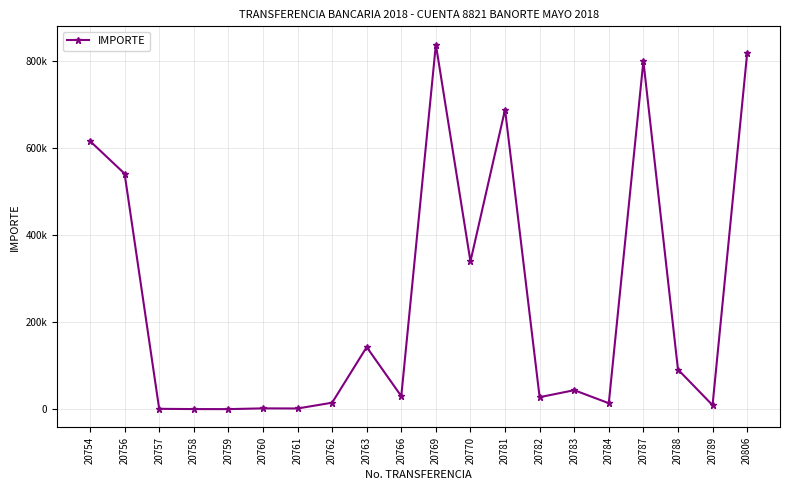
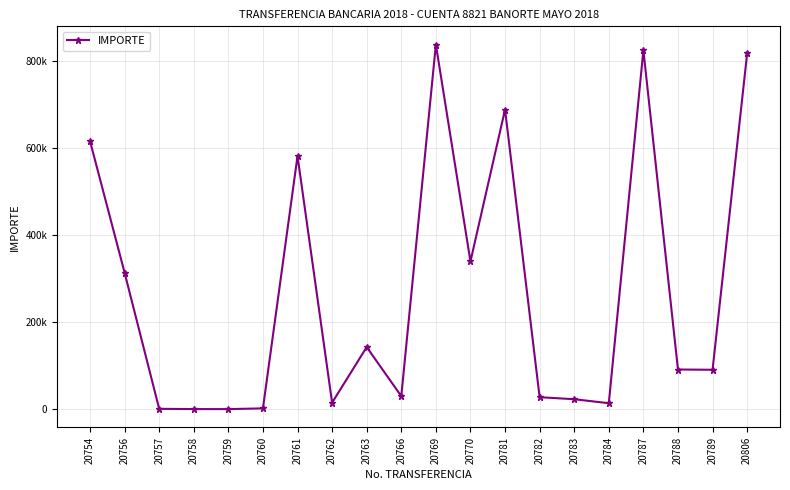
20756: 540000 -> 310000
20761: 0 -> 580000
20783: 40000 -> 20000
20787: 800000 -> 820000
20789: 10000 -> 90000
